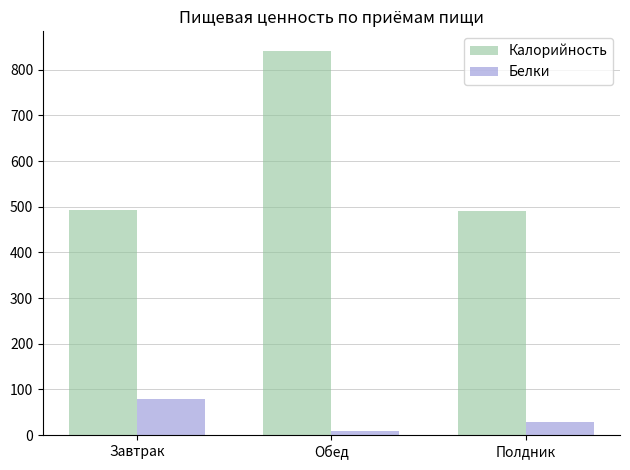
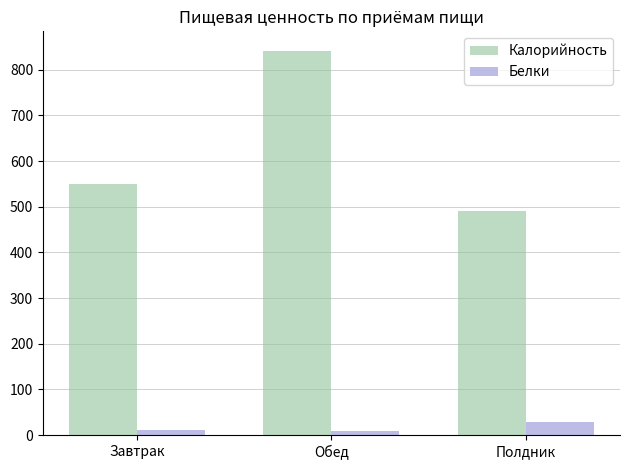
Калорийность, Завтрак: 490 -> 550
Белки, Завтрак: 80 -> 10
